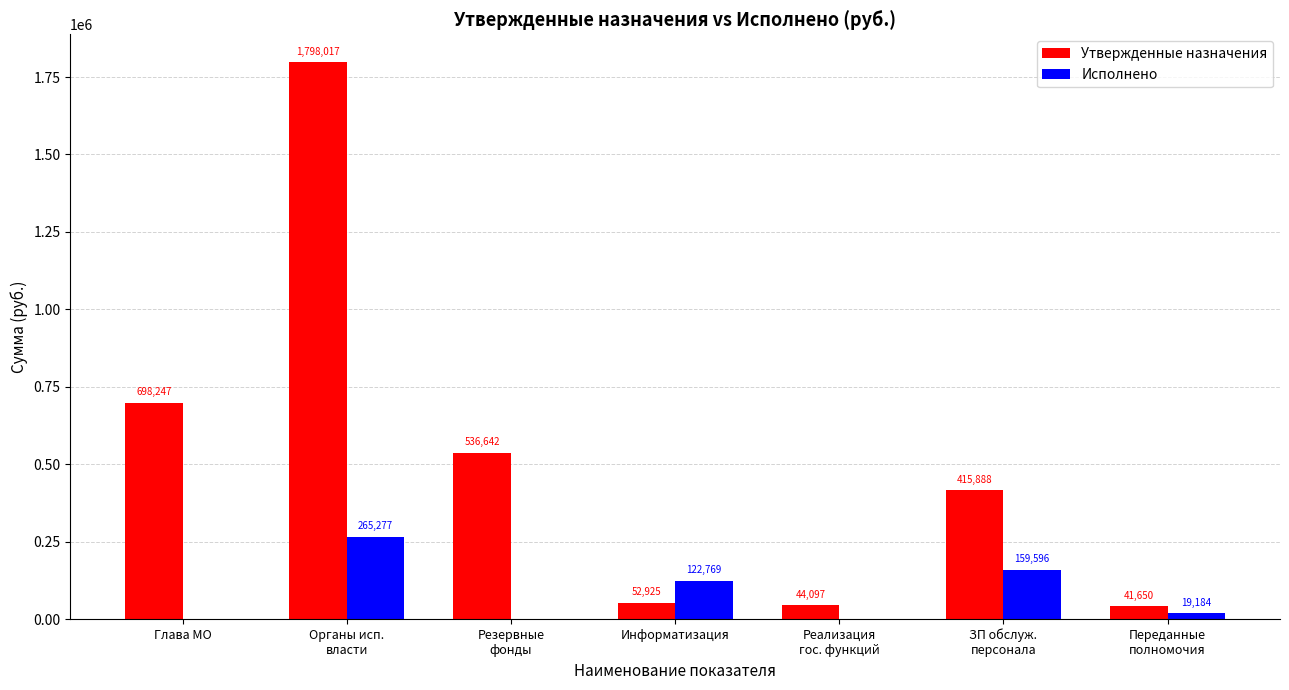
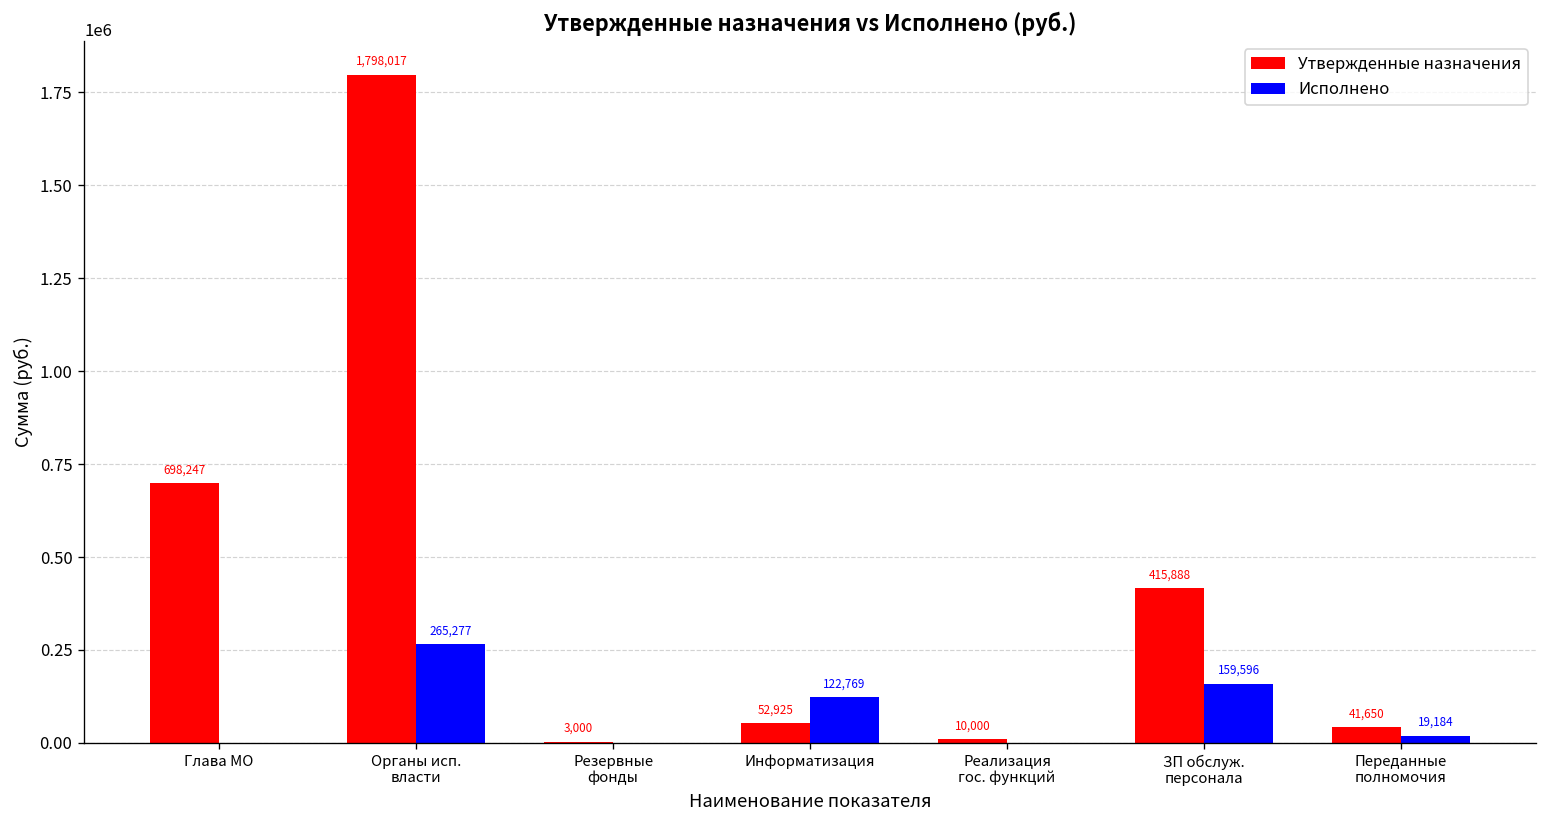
Утвержденные назначения, Резервные фонды: 536,642 -> 3,000
Утвержденные назначения, Реализация гос. функций: 44,097 -> 10,000
